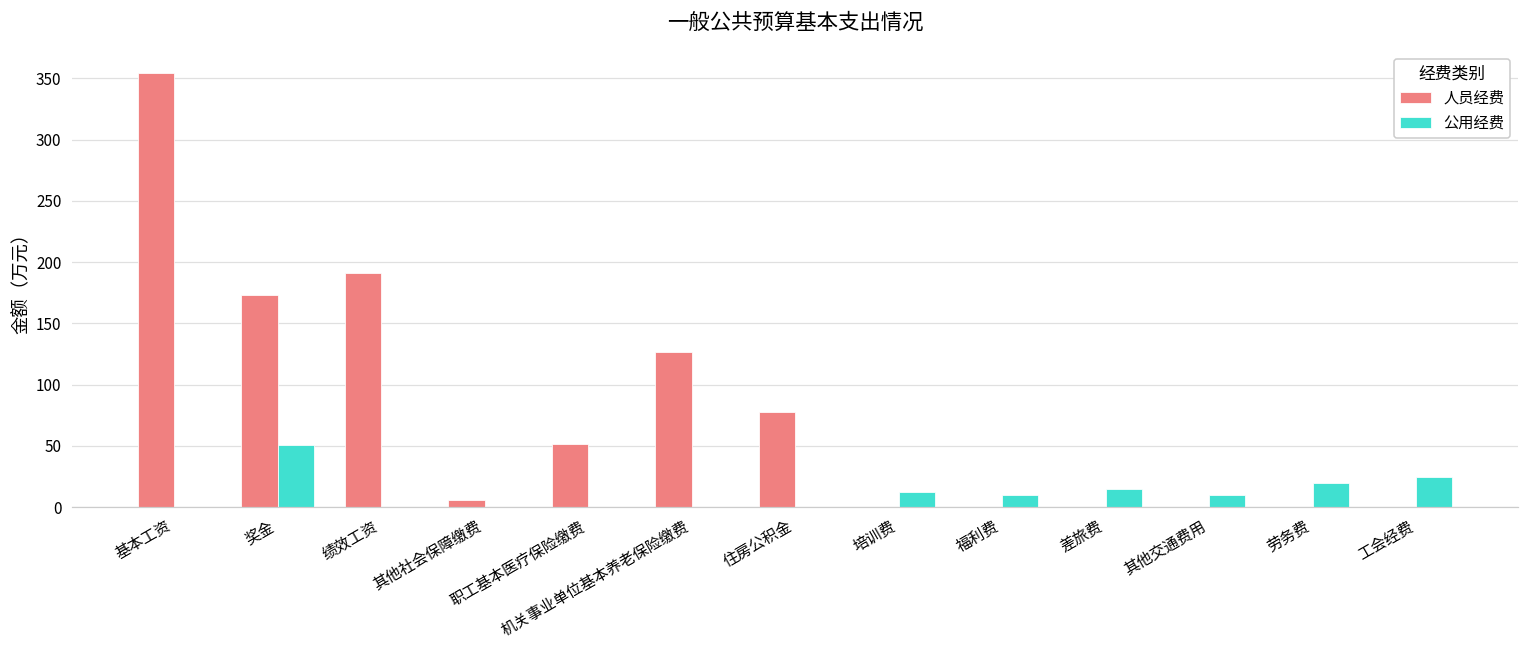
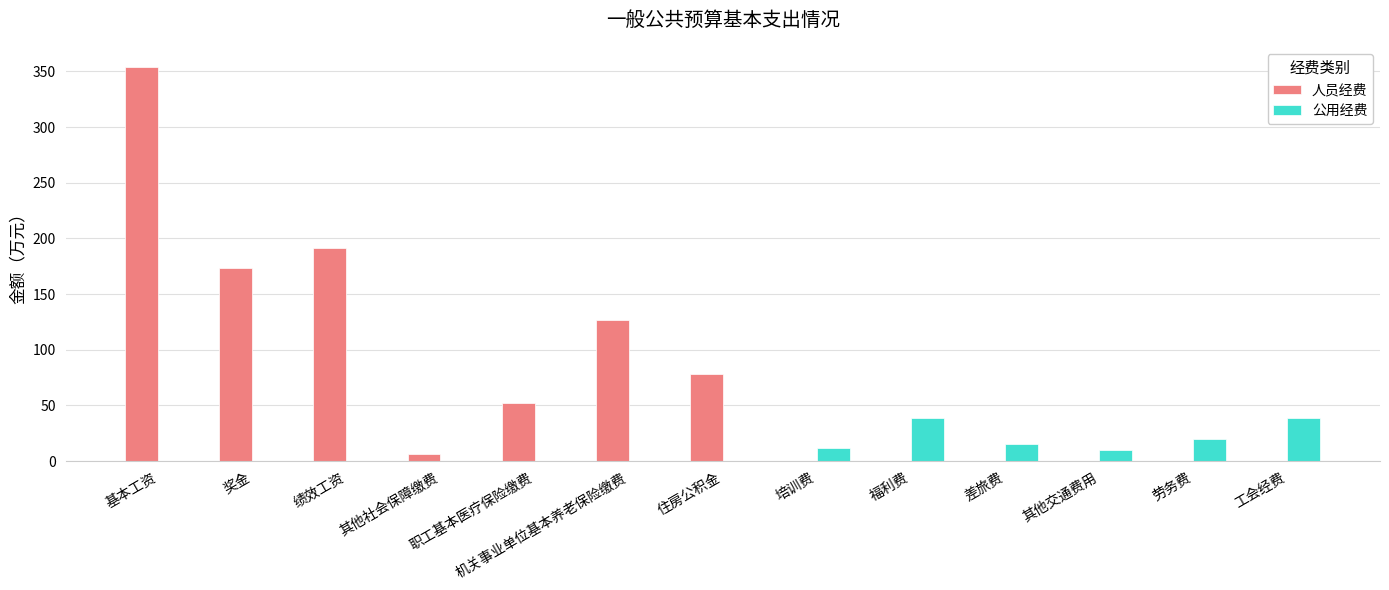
公用经费, 奖金: 51 -> 0
公用经费, 福利费: 10 -> 39
公用经费, 工会经费: 25 -> 39
